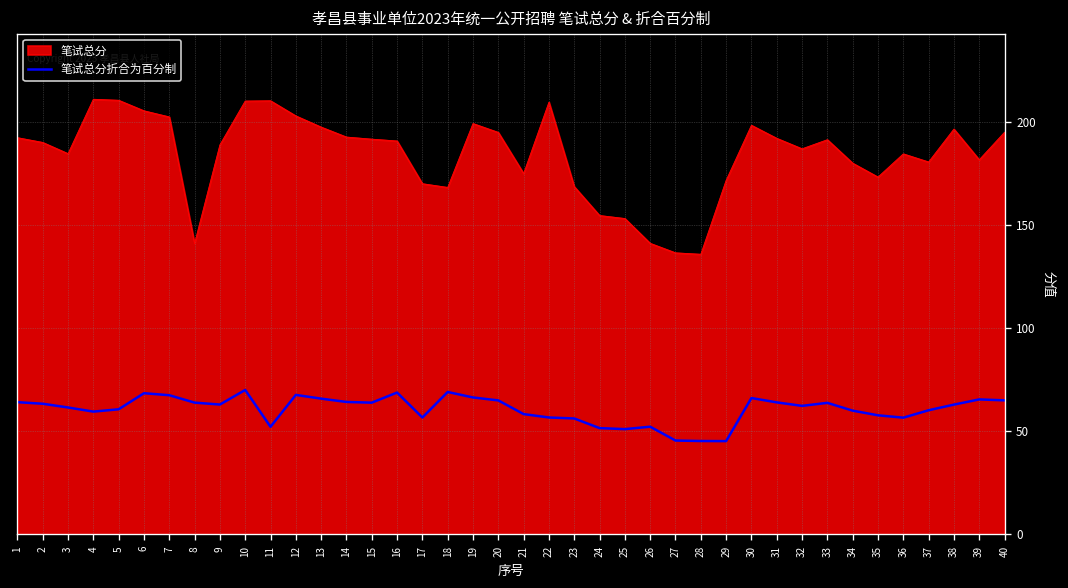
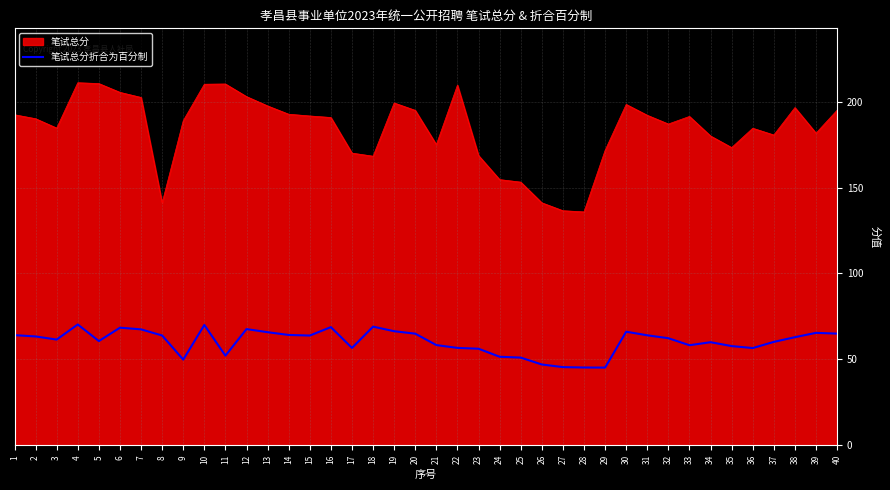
笔试总分折合为百分制, 4: 60 -> 70
笔试总分折合为百分制, 9: 63 -> 50
笔试总分折合为百分制, 26: 52 -> 47
笔试总分折合为百分制, 33: 64 -> 58
